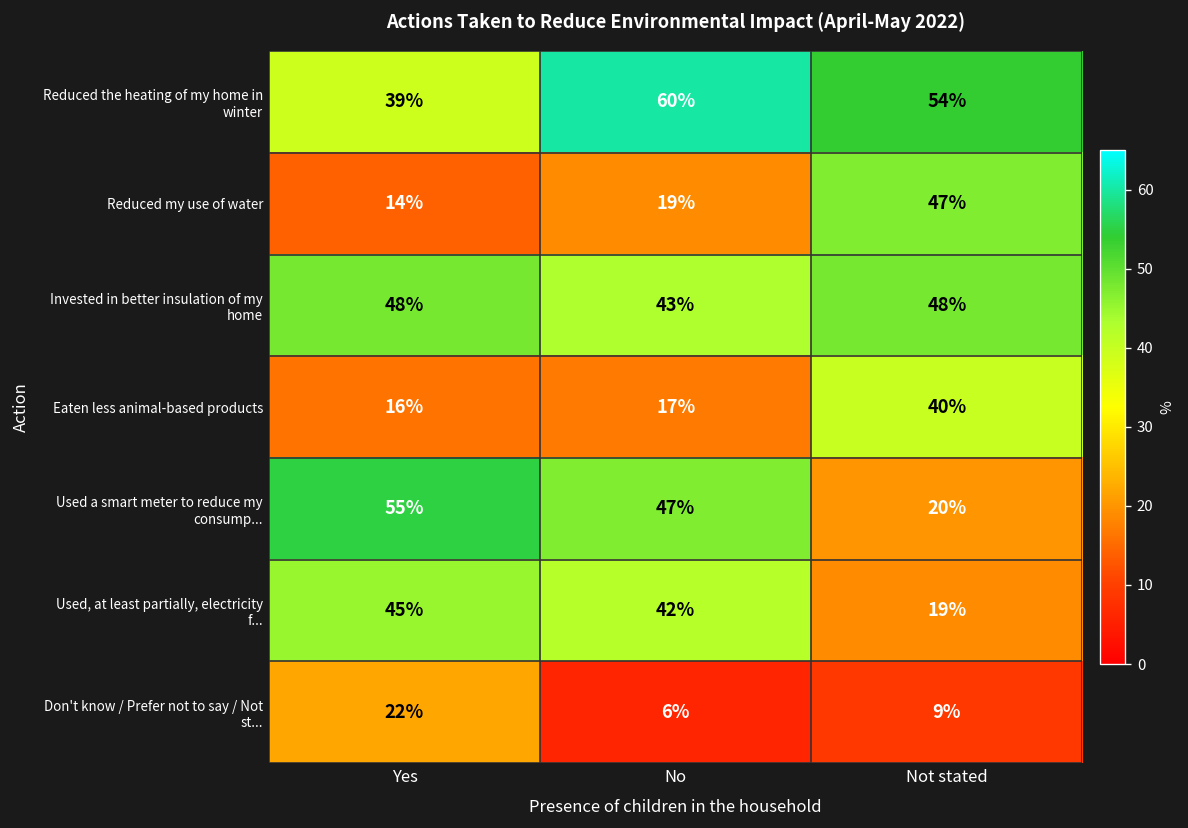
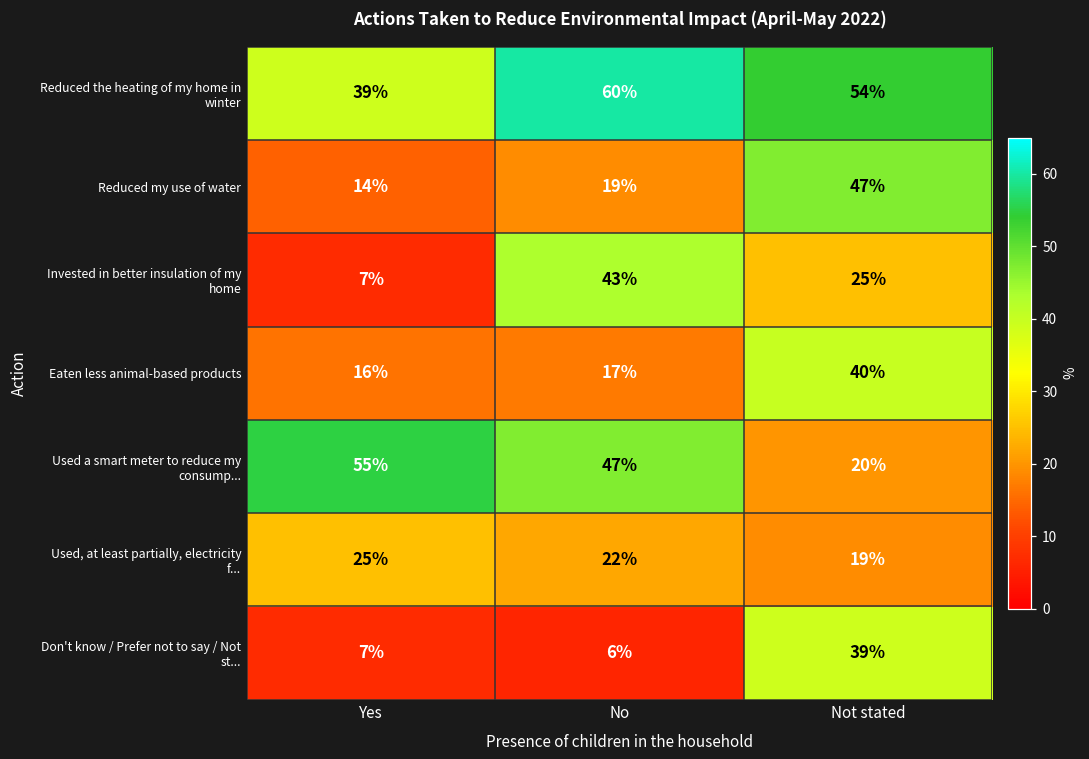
Invested in better insulation of my home, Yes: 48% -> 7%
Invested in better insulation of my home, Not stated: 48% -> 25%
Used, at least partially, electricity f..., Yes: 45% -> 25%
Used, at least partially, electricity f..., No: 42% -> 22%
Don't know / Prefer not to say / Not st..., Yes: 22% -> 7%
Don't know / Prefer not to say / Not st..., Not stated: 9% -> 39%
